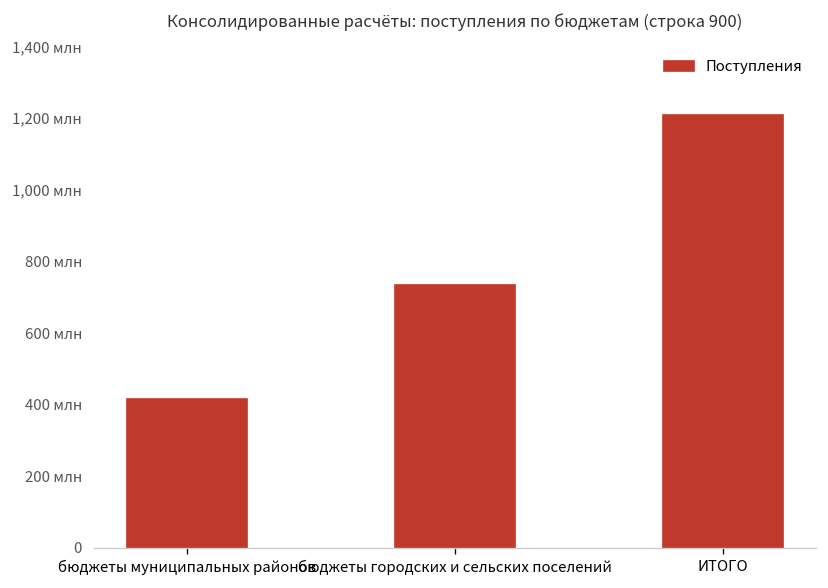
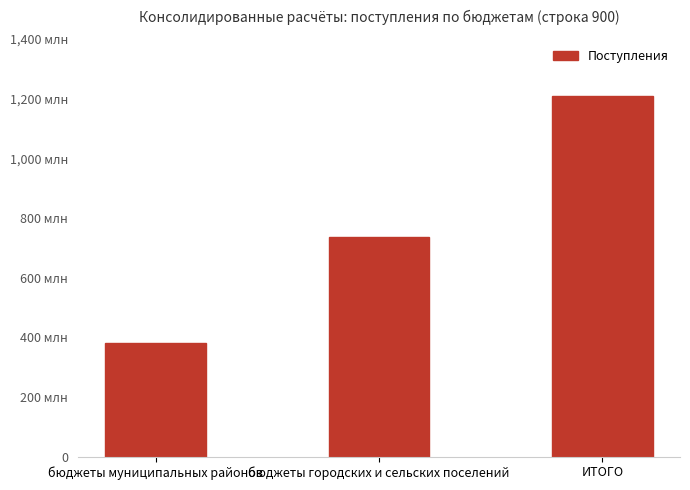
бюджеты муниципальных районов: 420 млн -> 380 млн
